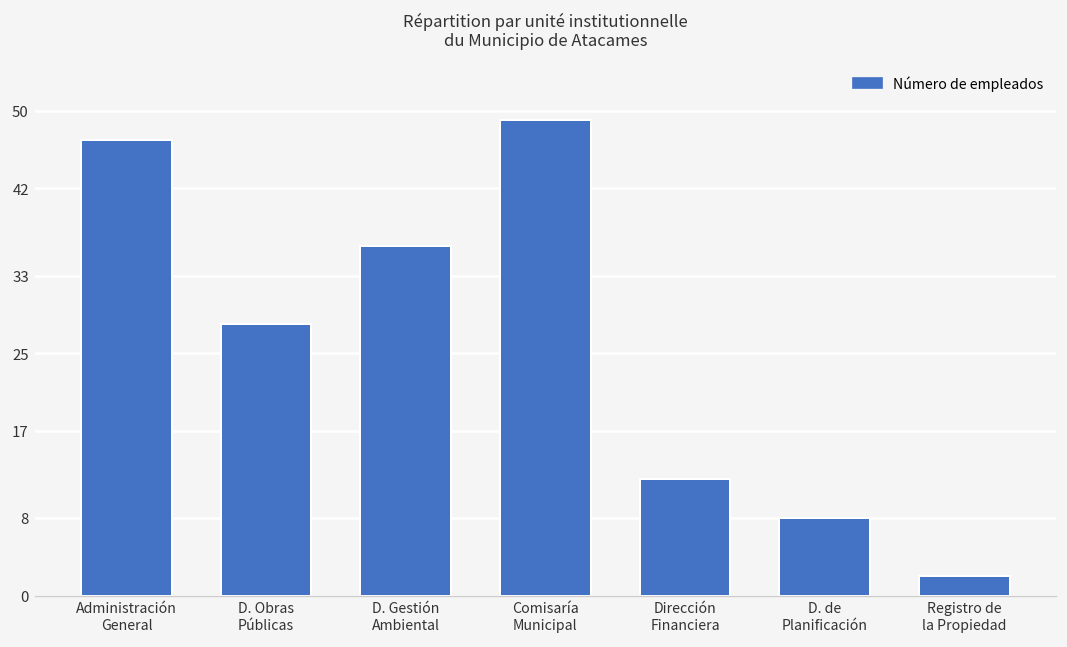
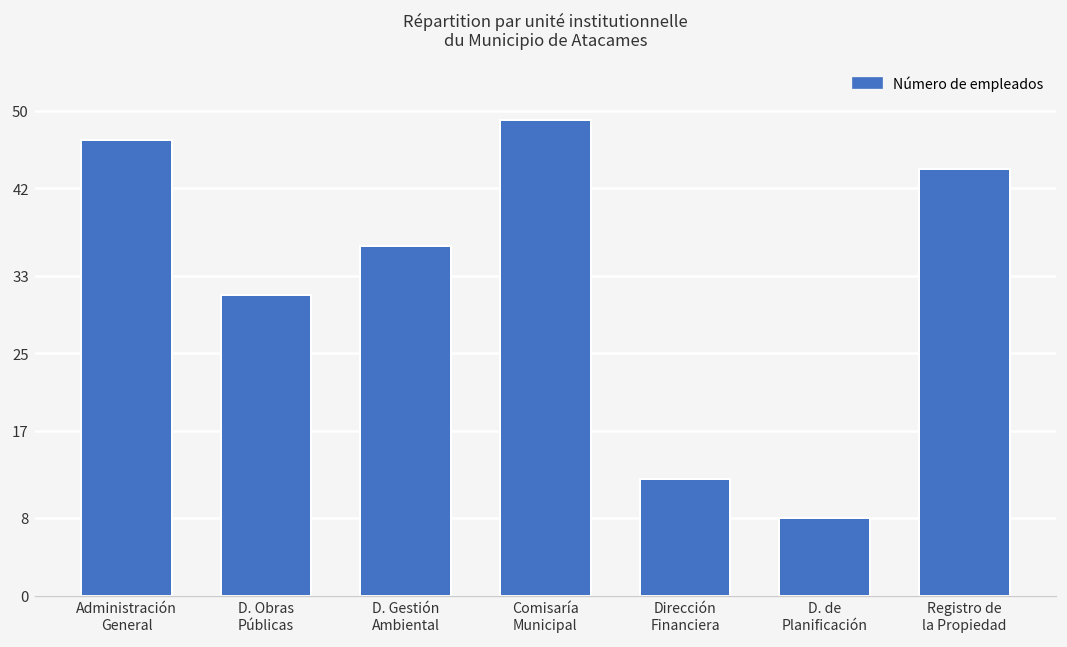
D. Obras Públicas: 28 -> 31
Registro de la Propiedad: 2 -> 44
